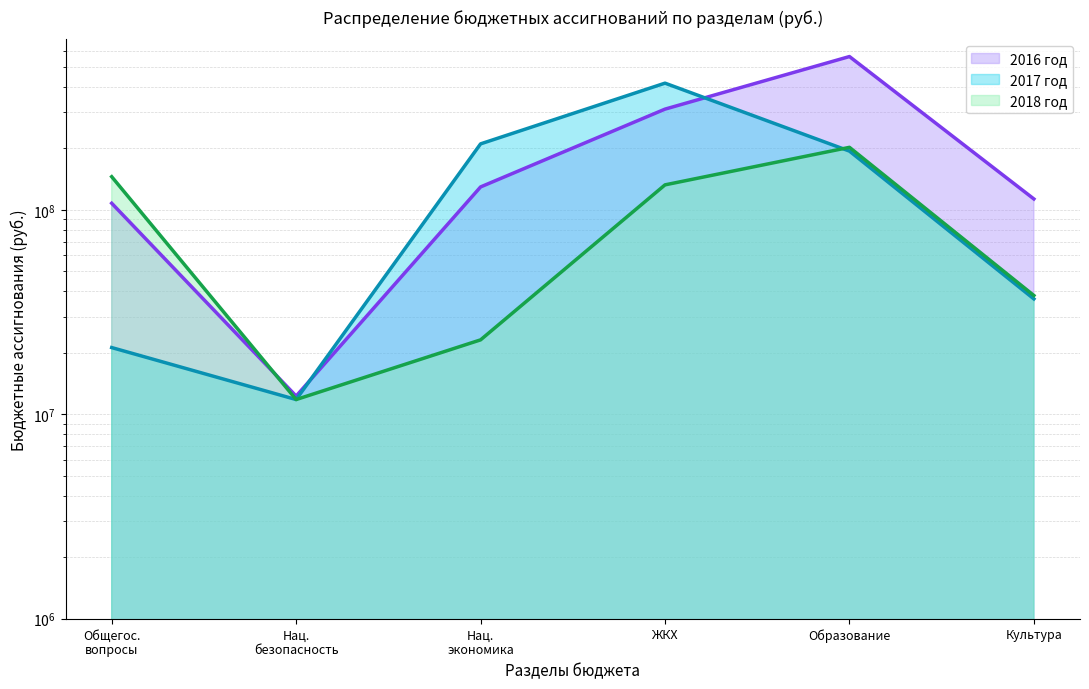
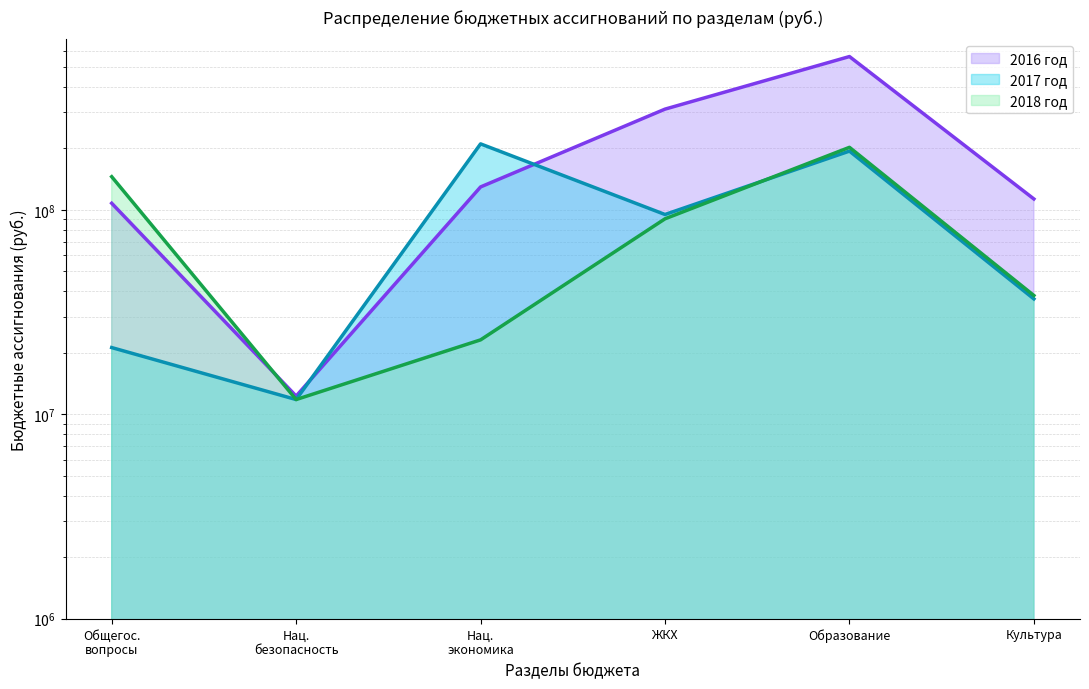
2017 год, ЖКХ: 420000000 -> 90000000
2018 год, ЖКХ: 130000000 -> 90000000
